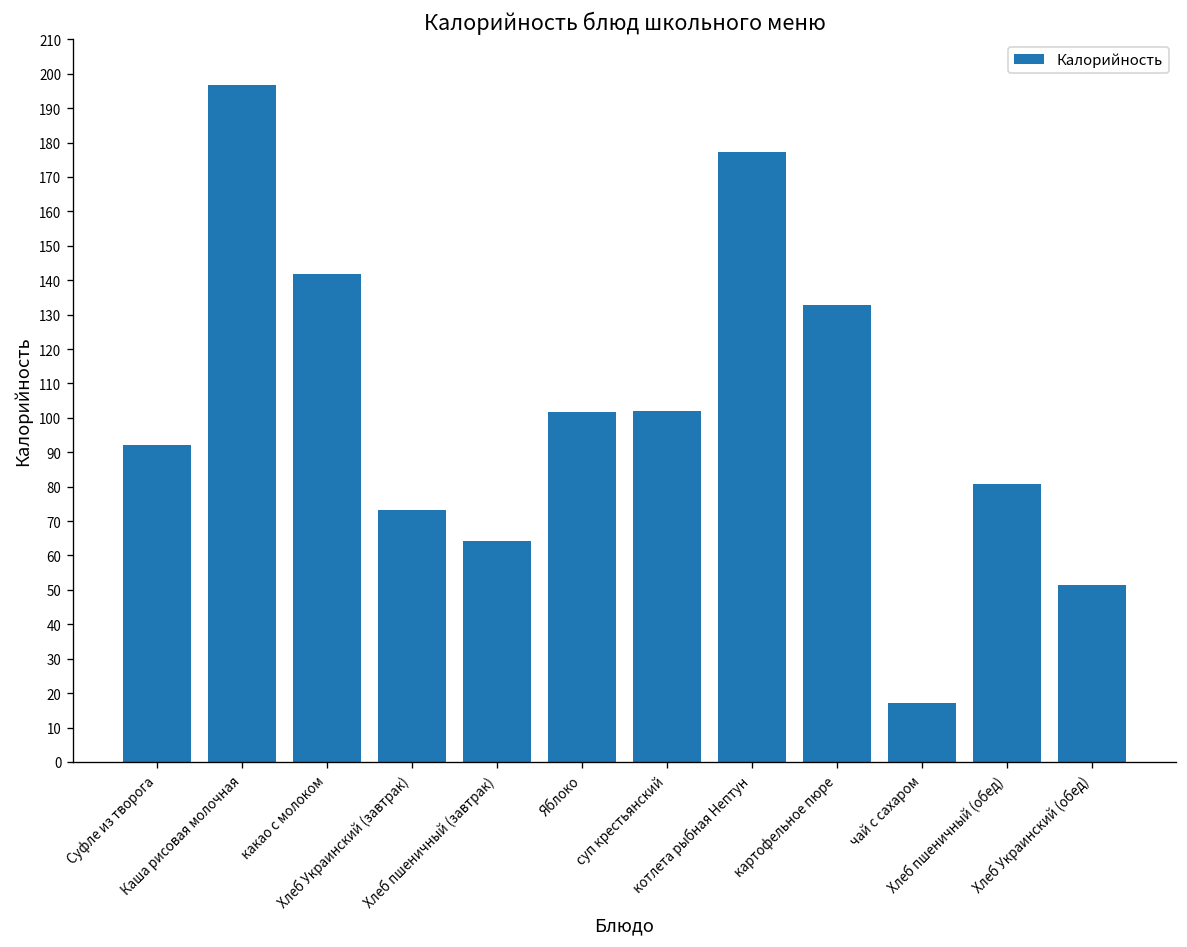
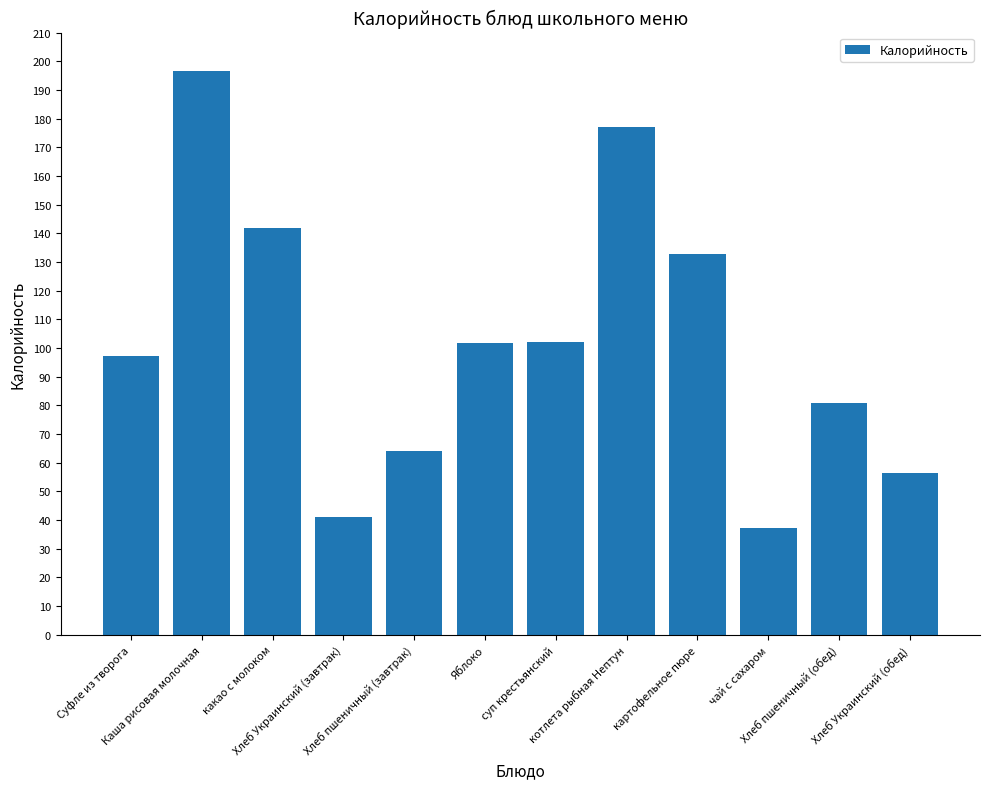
Суфле из творога: 92 -> 97
Хлеб Украинский (завтрак): 73 -> 41
чай с сахаром: 17 -> 37
Хлеб Украинский (обед): 52 -> 56
